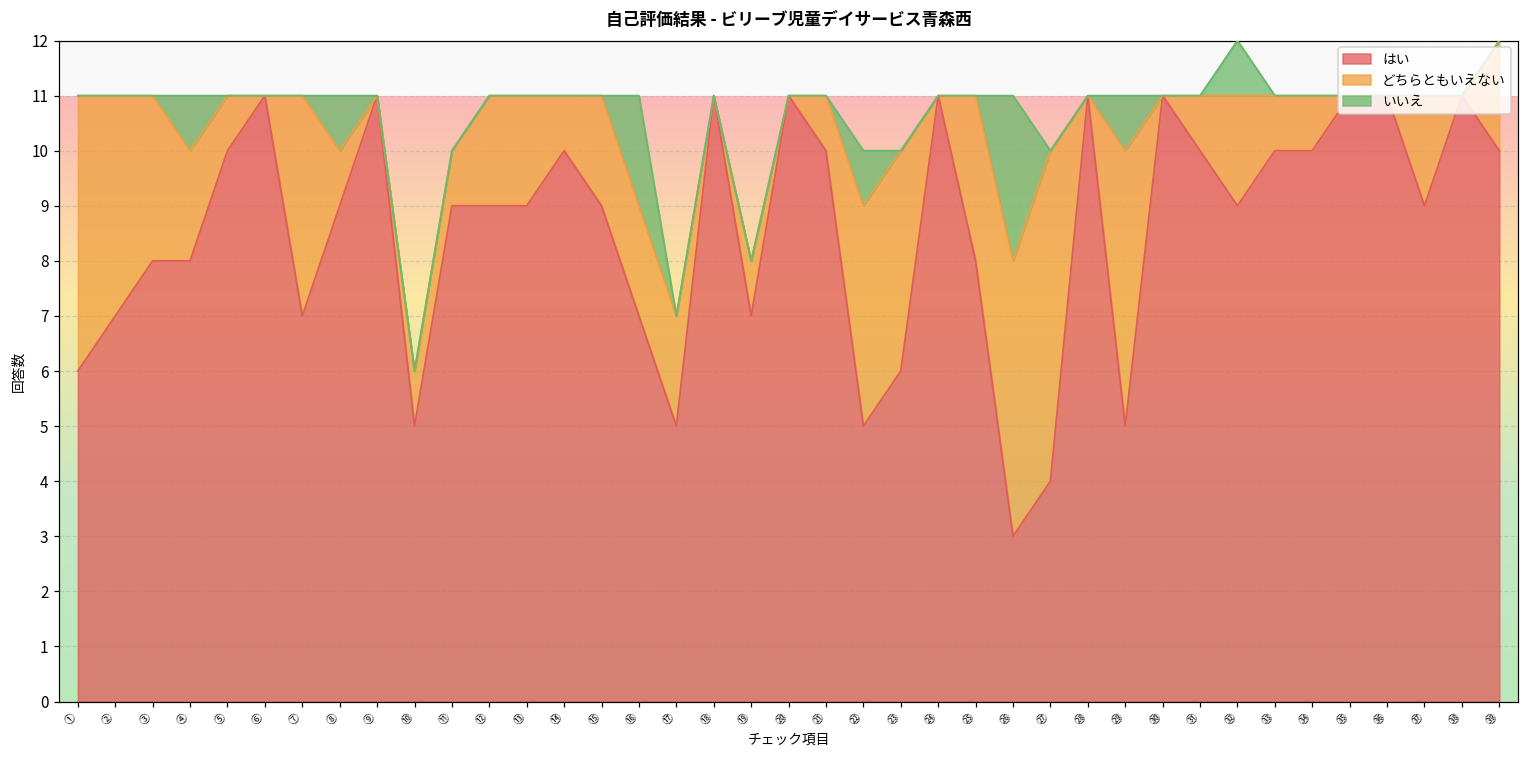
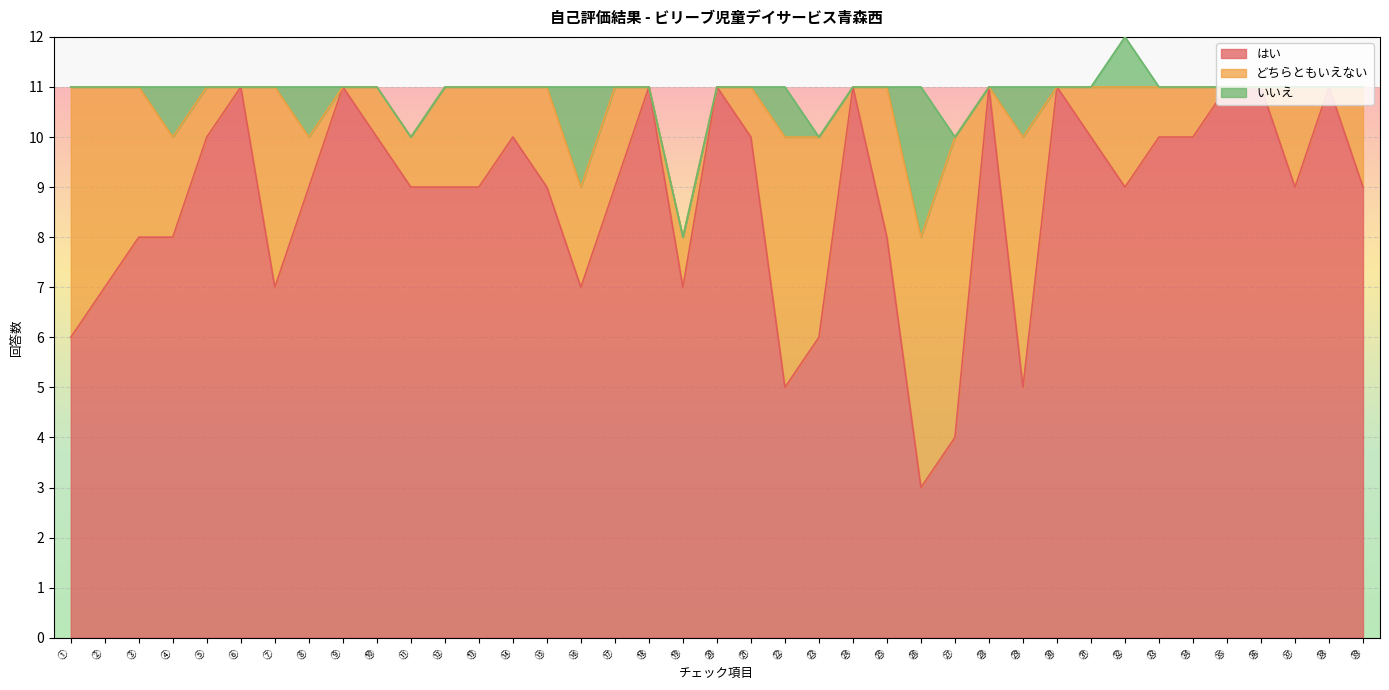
はい, ⑩: 5 -> 10
はい, ⑰: 5 -> 9
どちらともいえない, ㉒: 4 -> 5
はい, ㊴: 10 -> 9
